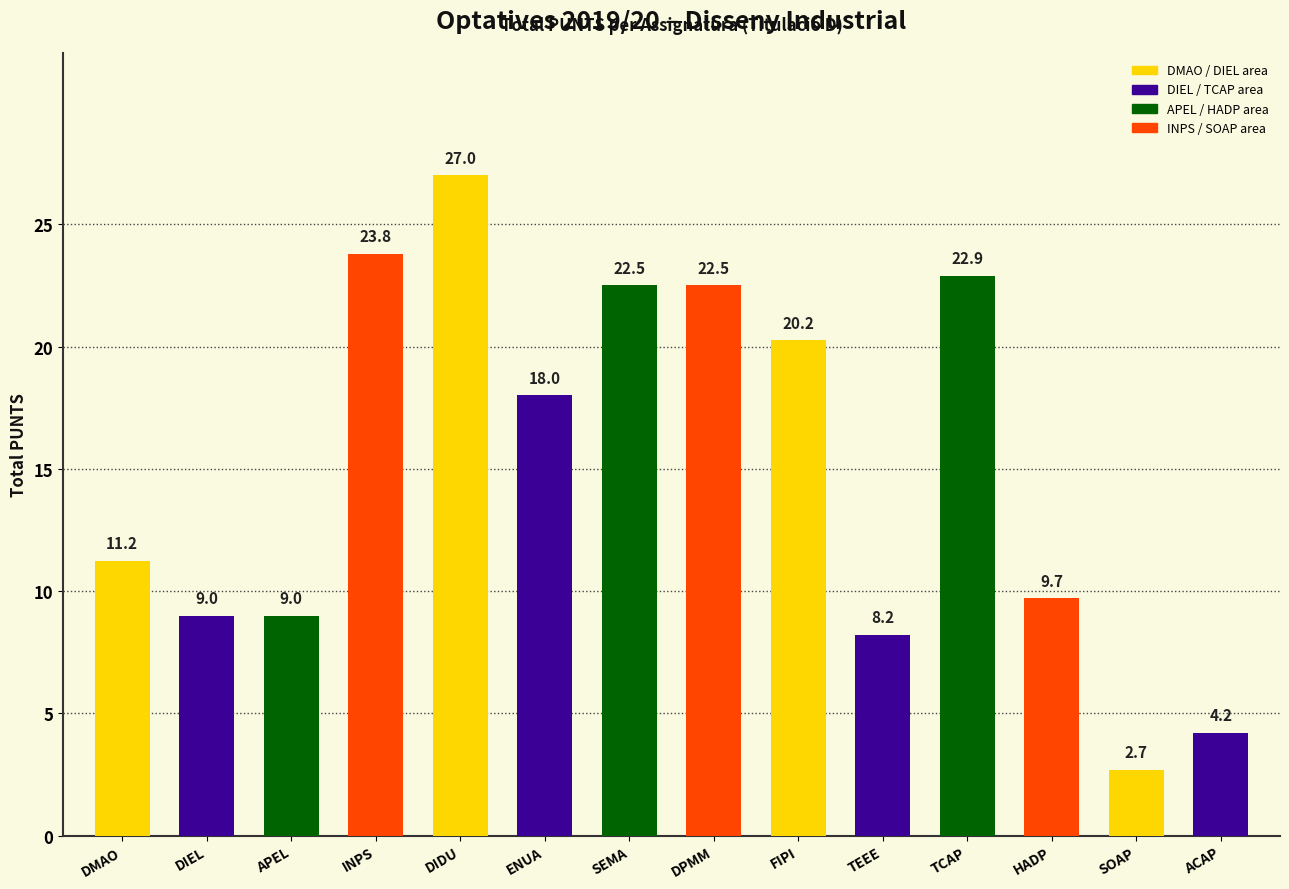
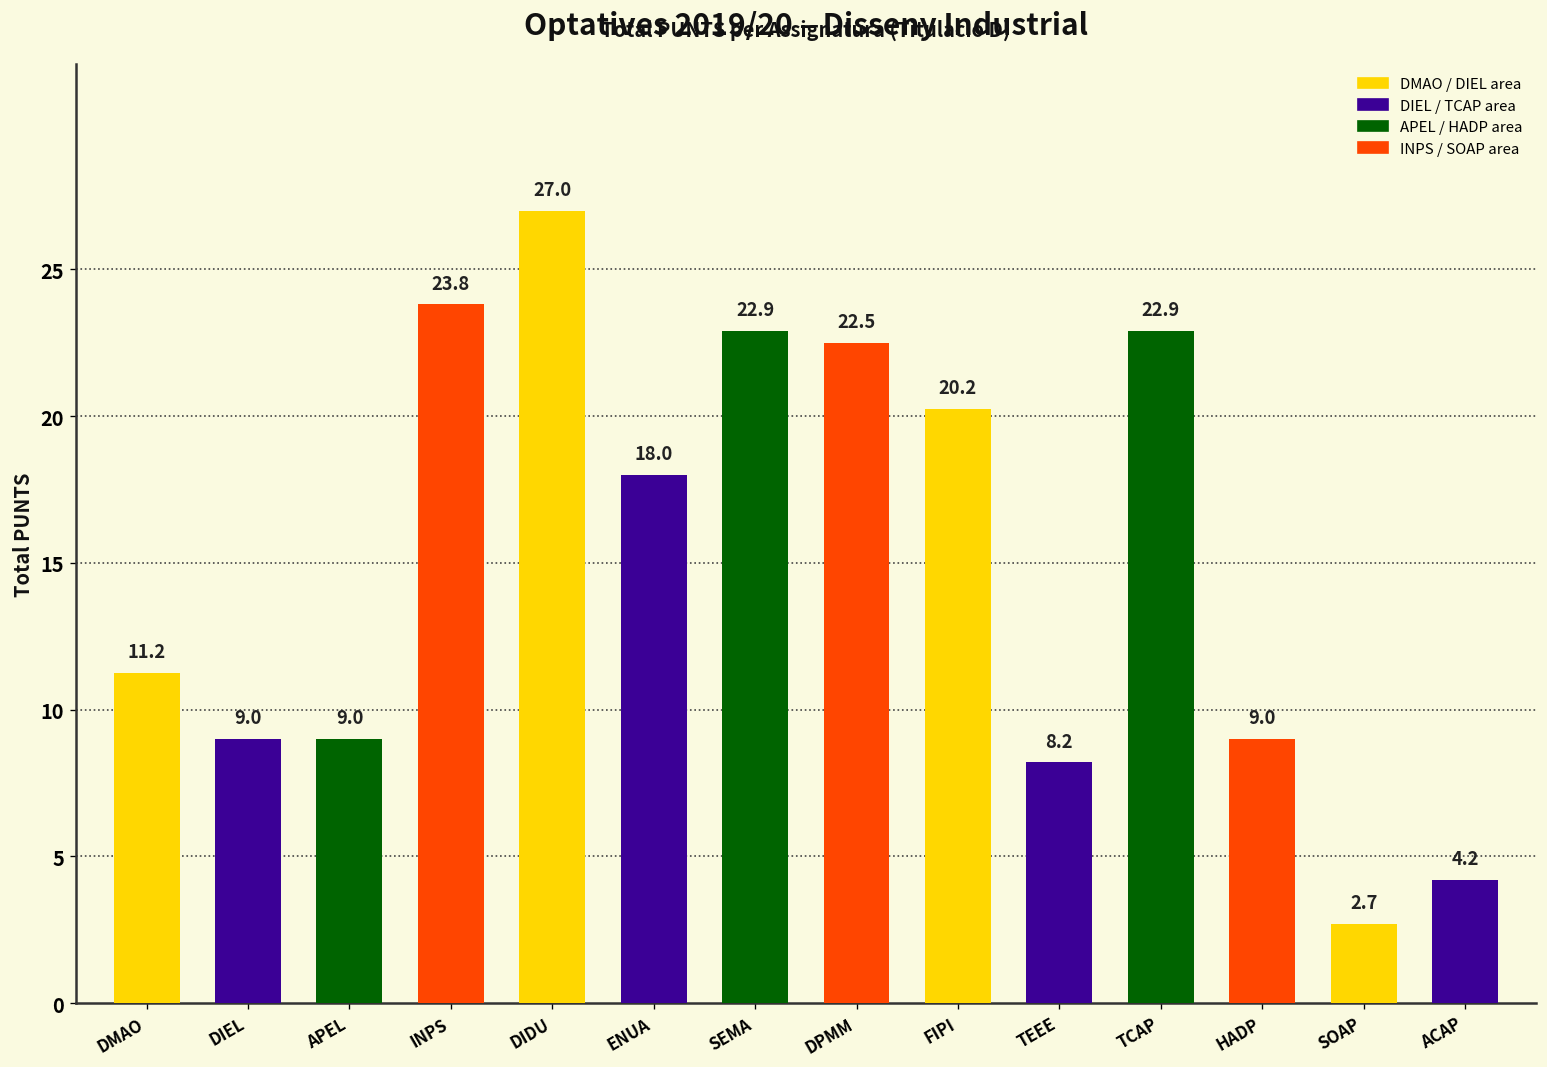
SEMA: 22.5 -> 22.9
HADP: 9.7 -> 9.0
